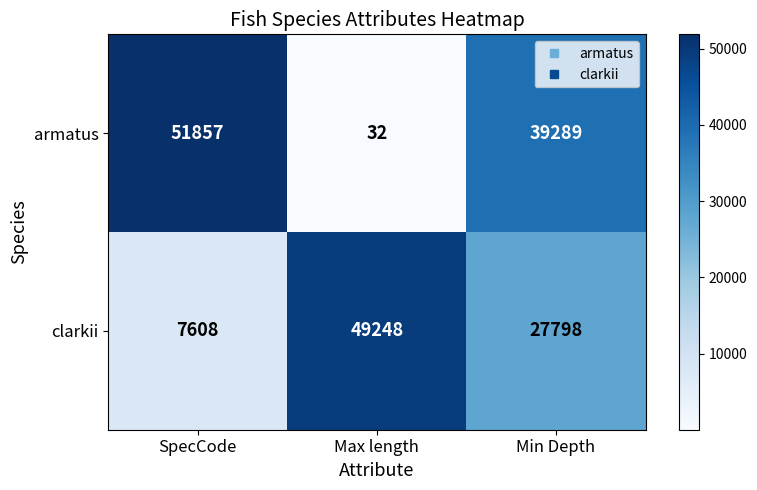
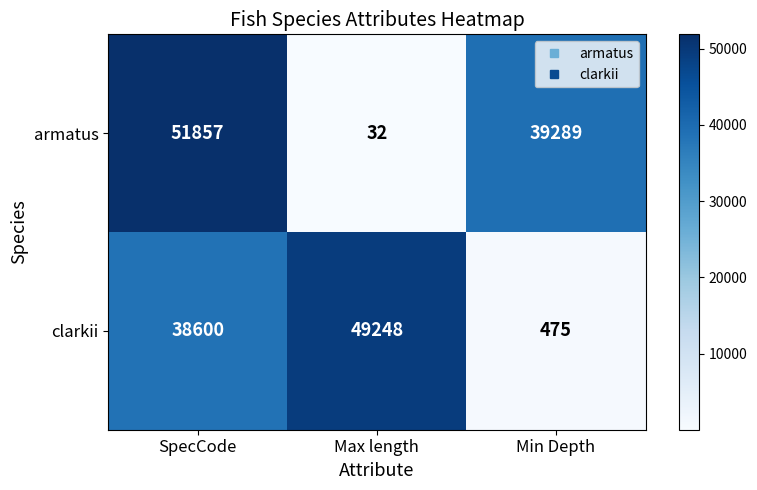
clarkii, SpecCode: 7608 -> 38600
clarkii, Min Depth: 27798 -> 475
